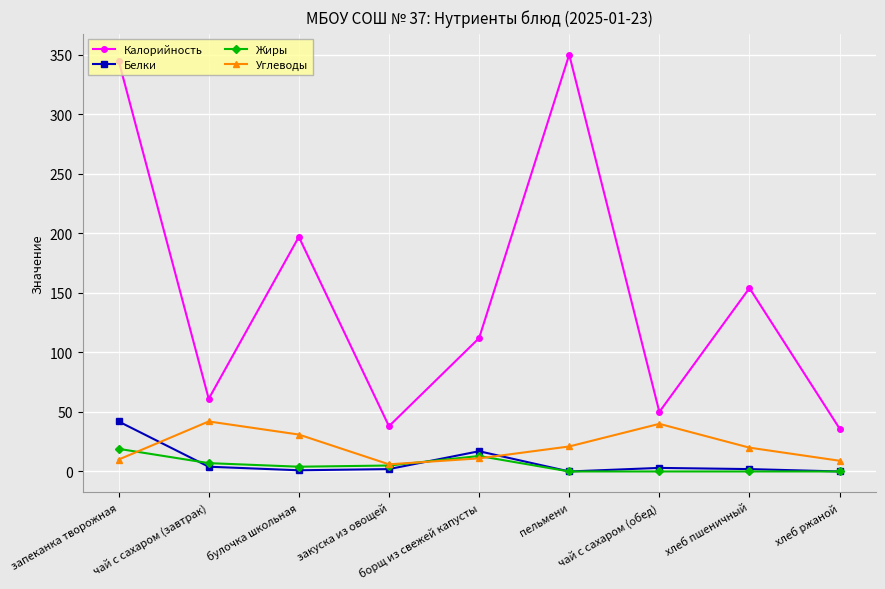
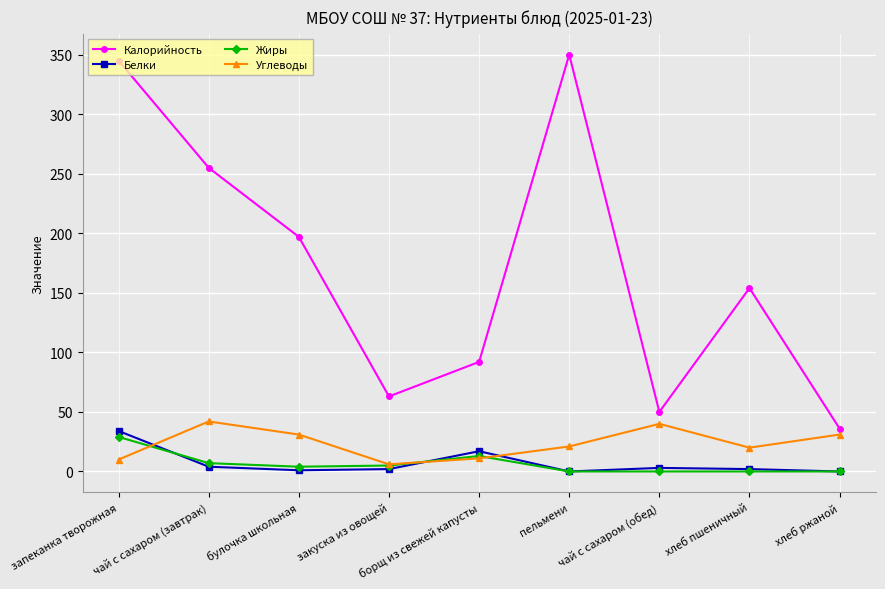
Белки, запеканка творожная: 42 -> 34
Жиры, запеканка творожная: 19 -> 29
Калорийность, чай с сахаром (завтрак): 61 -> 255
Калорийность, закуска из овощей: 38 -> 63
Калорийность, борщ из свежей капусты: 112 -> 92
Углеводы, хлеб ржаной: 9 -> 31
